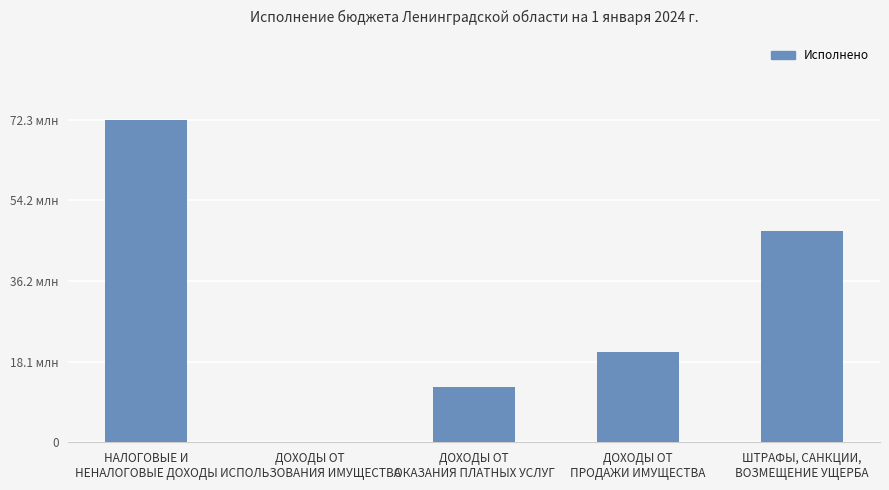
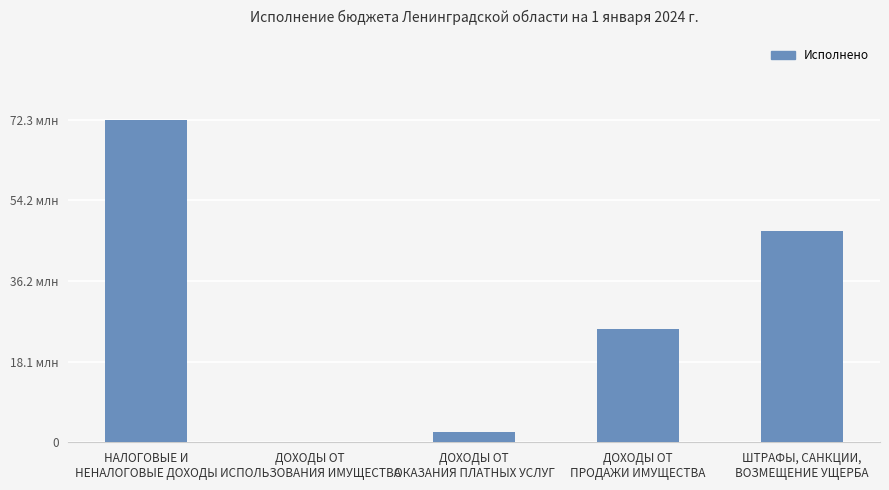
ДОХОДЫ ОТ ОКАЗАНИЯ ПЛАТНЫХ УСЛУГ: 12 млн -> 2 млн
ДОХОДЫ ОТ ПРОДАЖИ ИМУЩЕСТВА: 20 млн -> 25 млн
